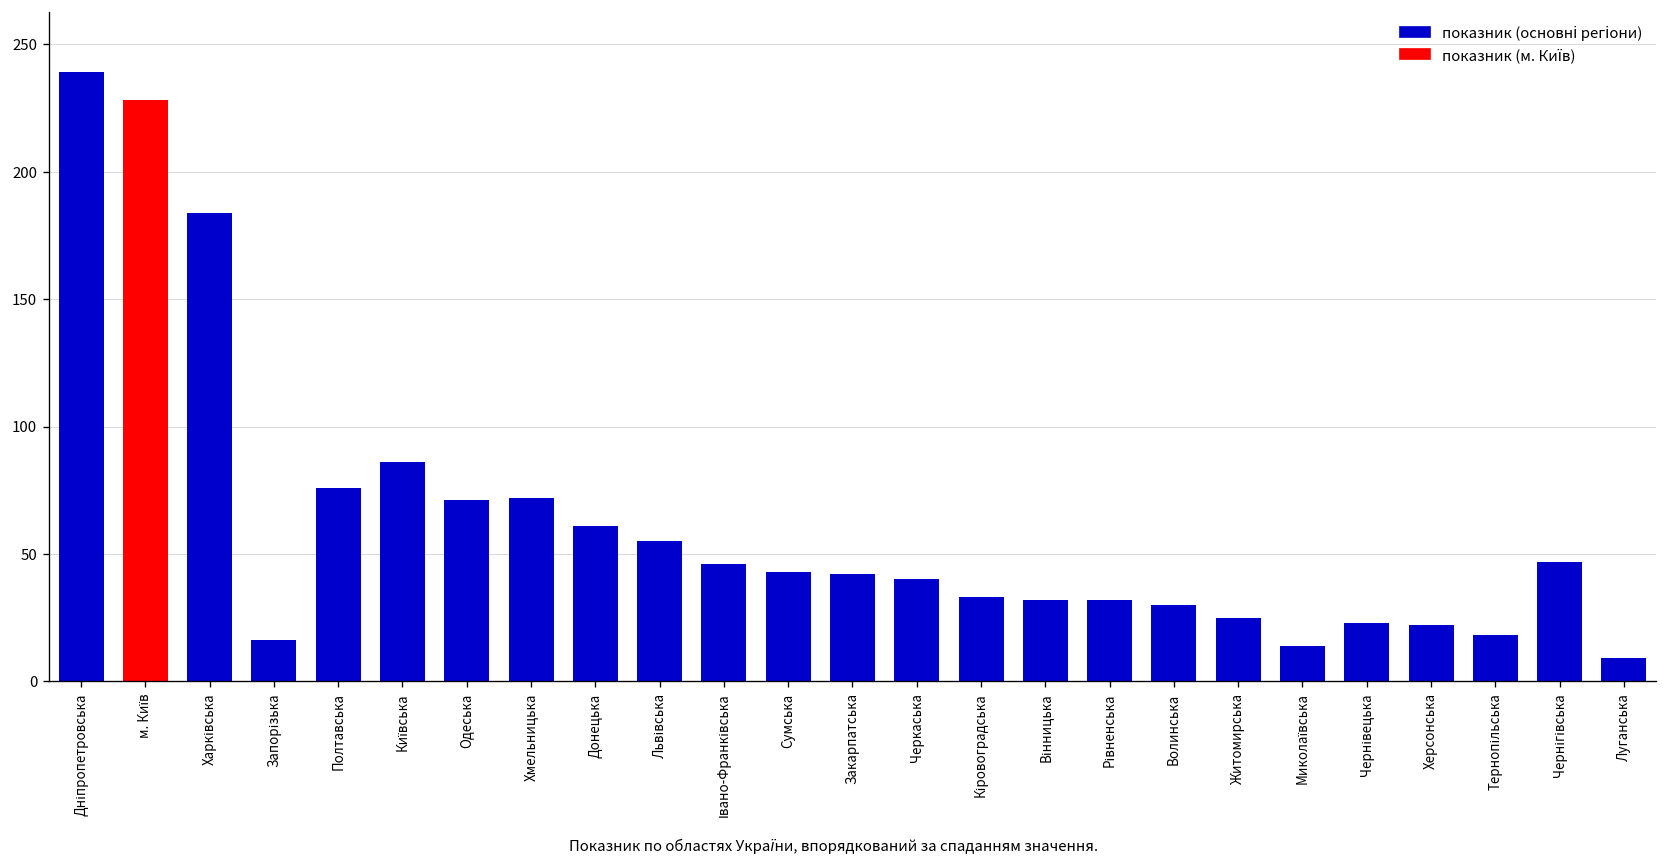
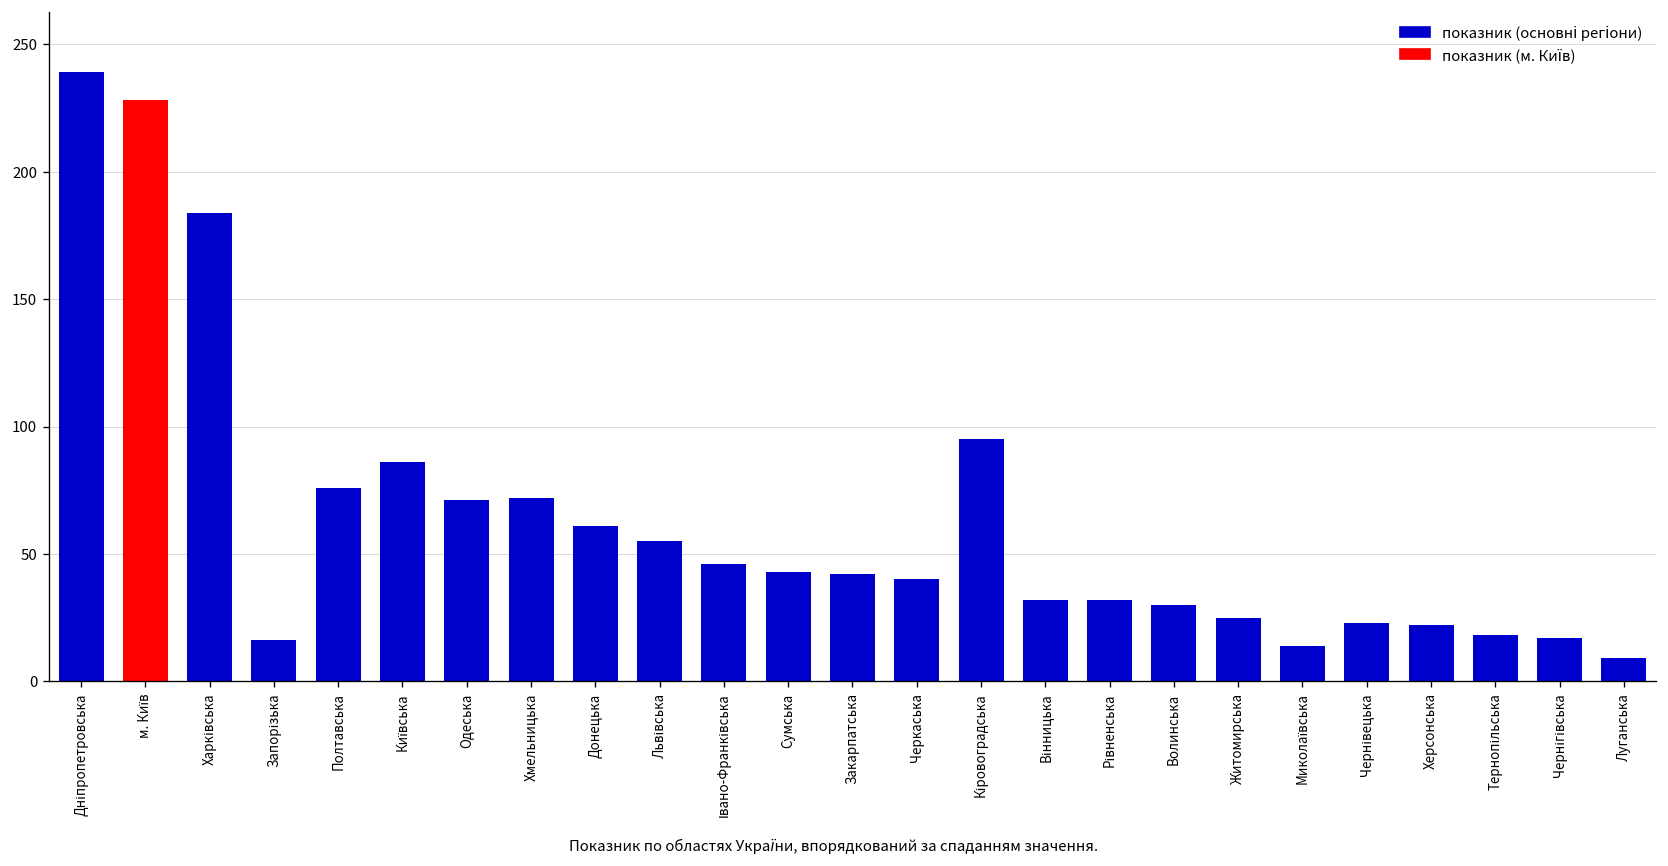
Кіровоградська: 33 -> 95
Чернігівська: 47 -> 17
